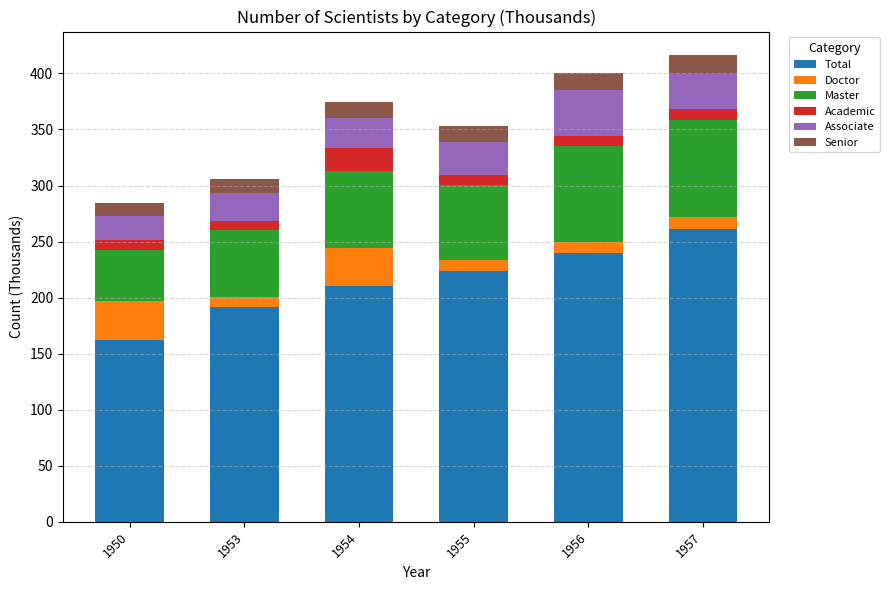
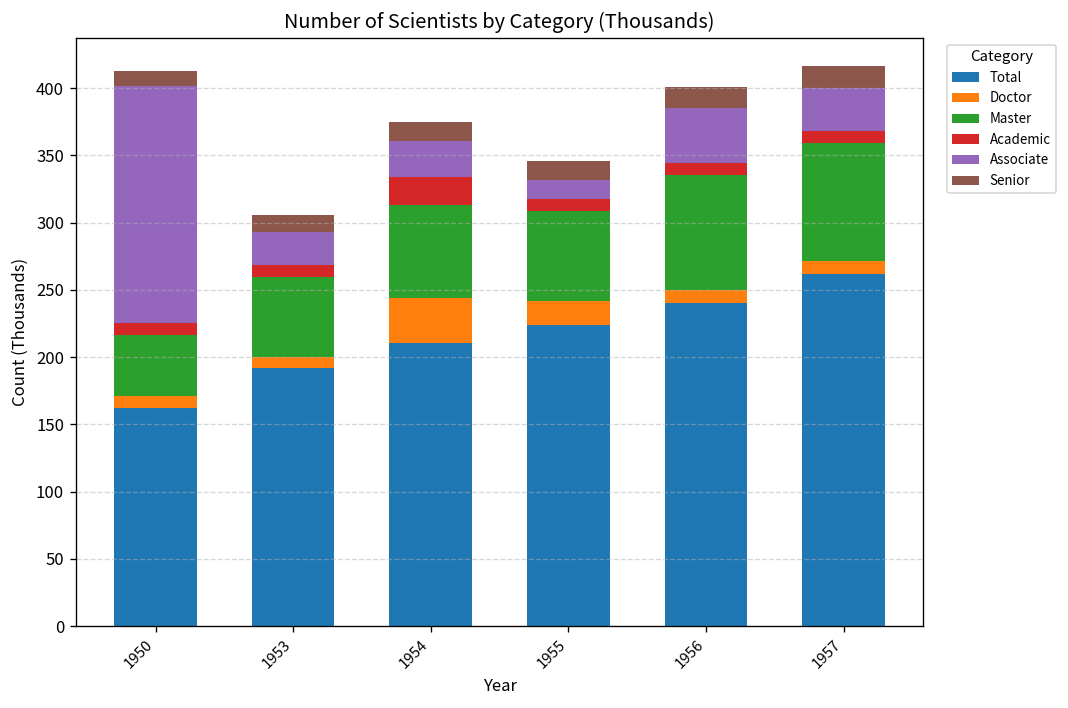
Doctor, 1950: 34 -> 8
Associate, 1950: 22 -> 176
Doctor, 1955: 10 -> 18
Associate, 1955: 29 -> 14
